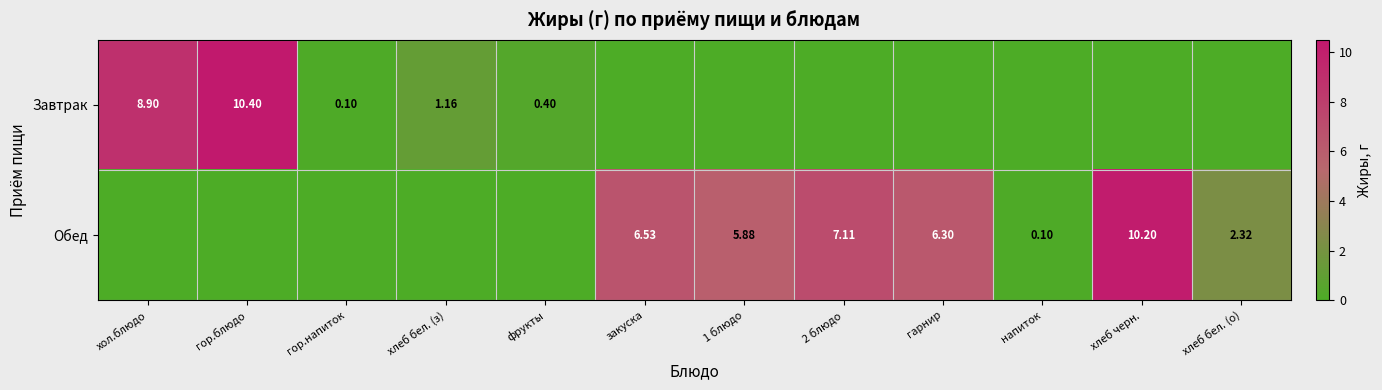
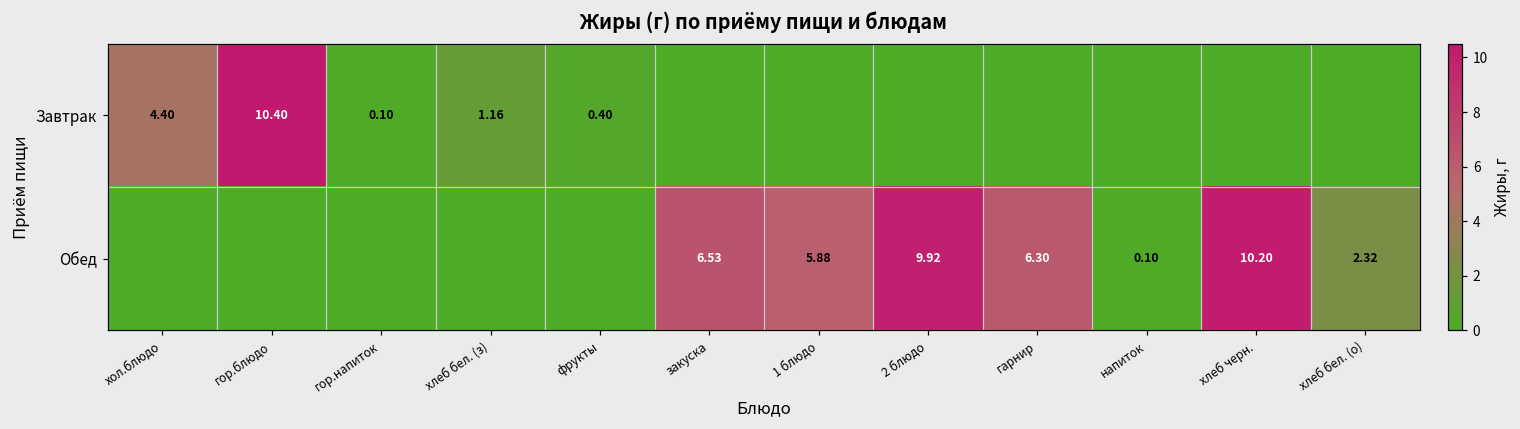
Завтрак, хол.блюдо: 8.90 -> 4.40
Обед, 2 блюдо: 7.11 -> 9.92
